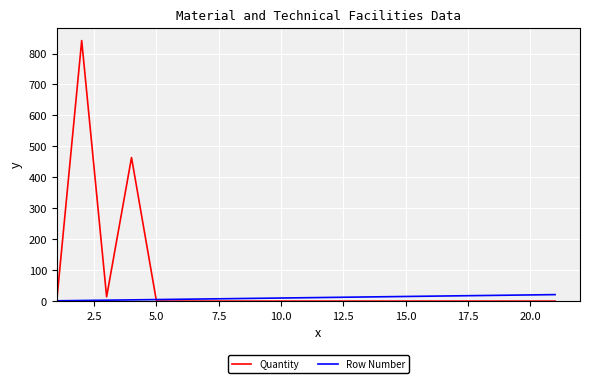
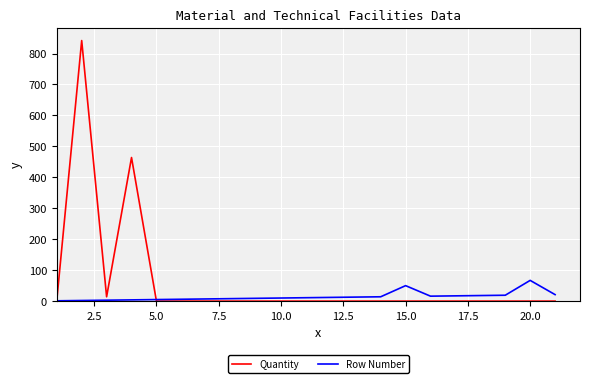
Row Number, 15.0: 20 -> 50
Row Number, 20.0: 20 -> 70
